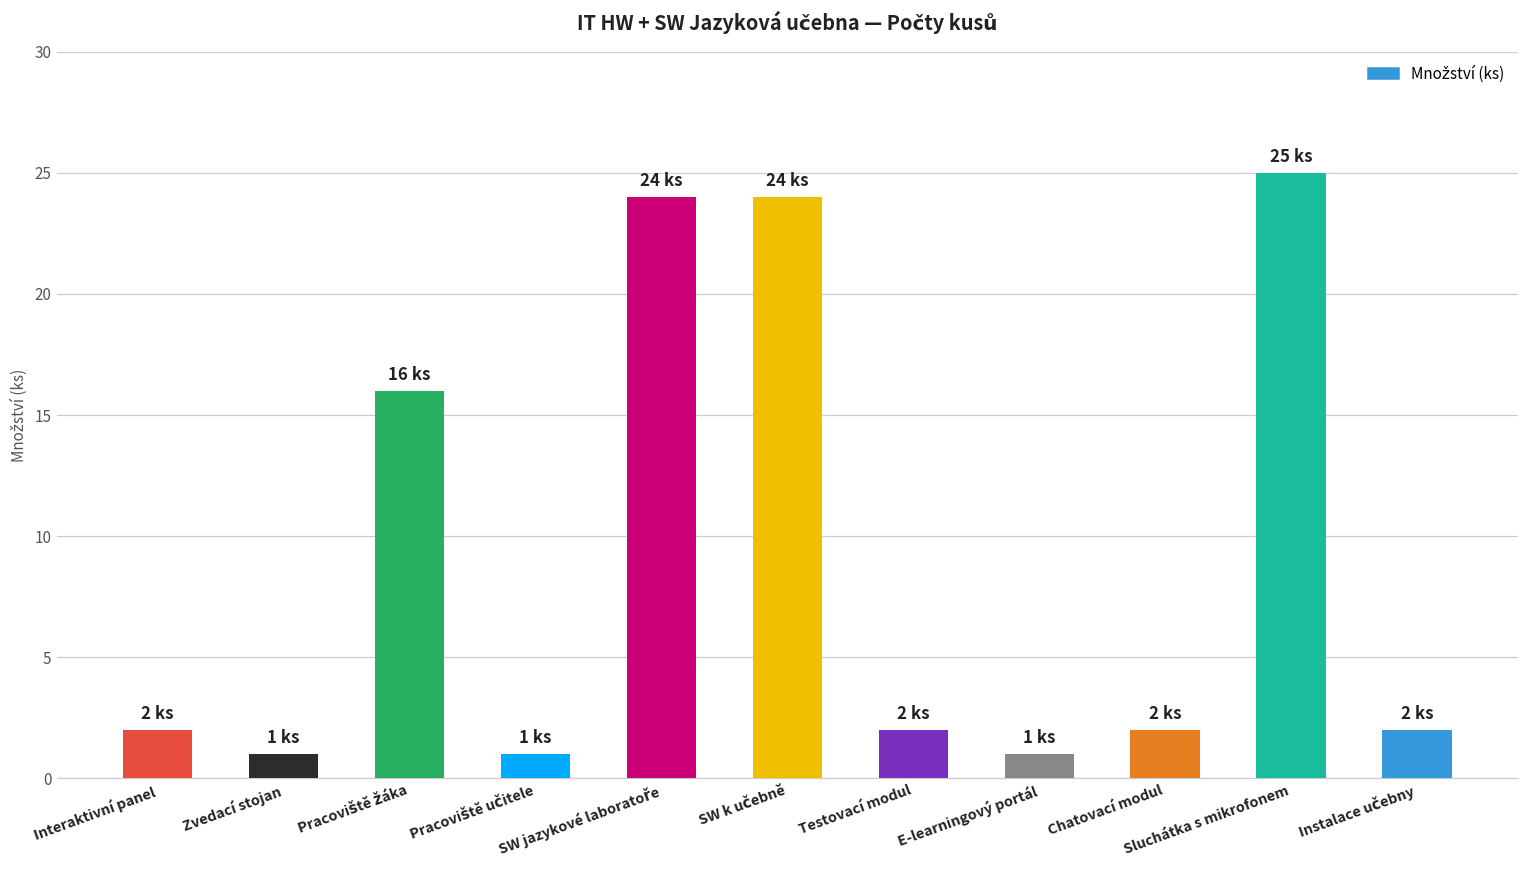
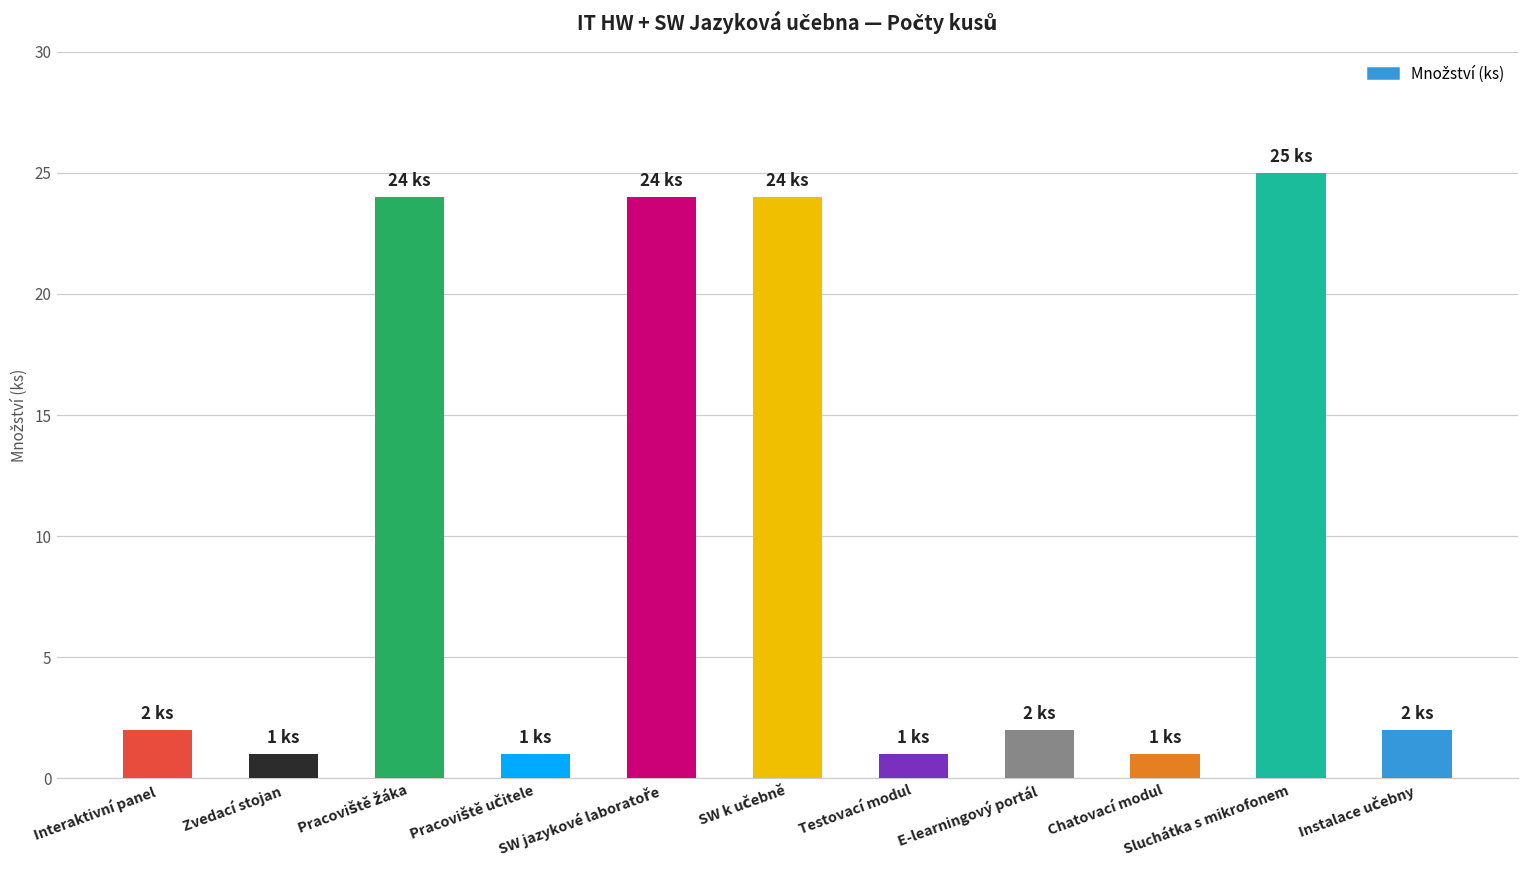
Pracoviště žáka: 16 -> 24
Testovací modul: 2 -> 1
E-learningový portál: 1 -> 2
Chatovací modul: 2 -> 1
